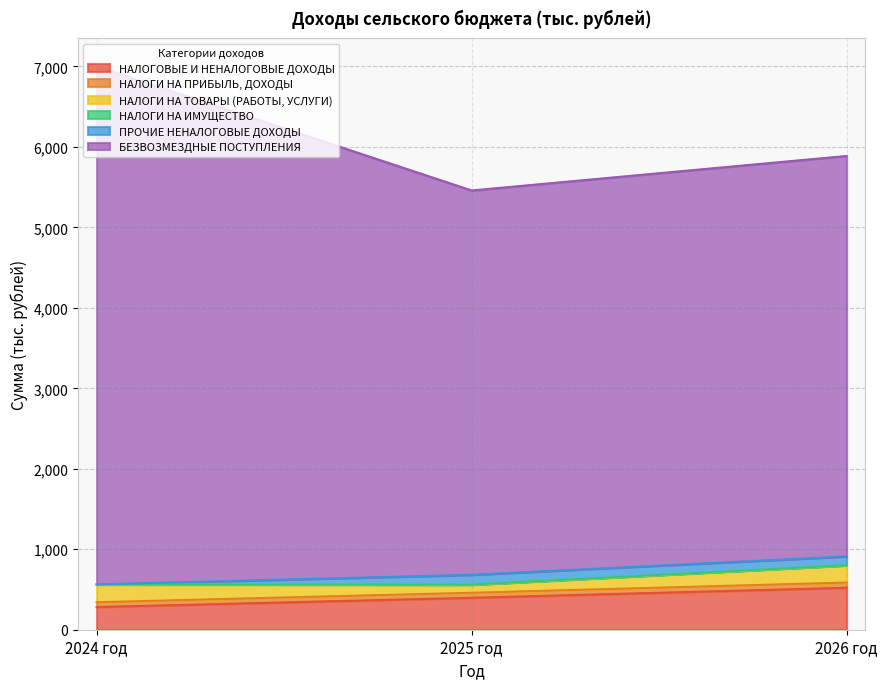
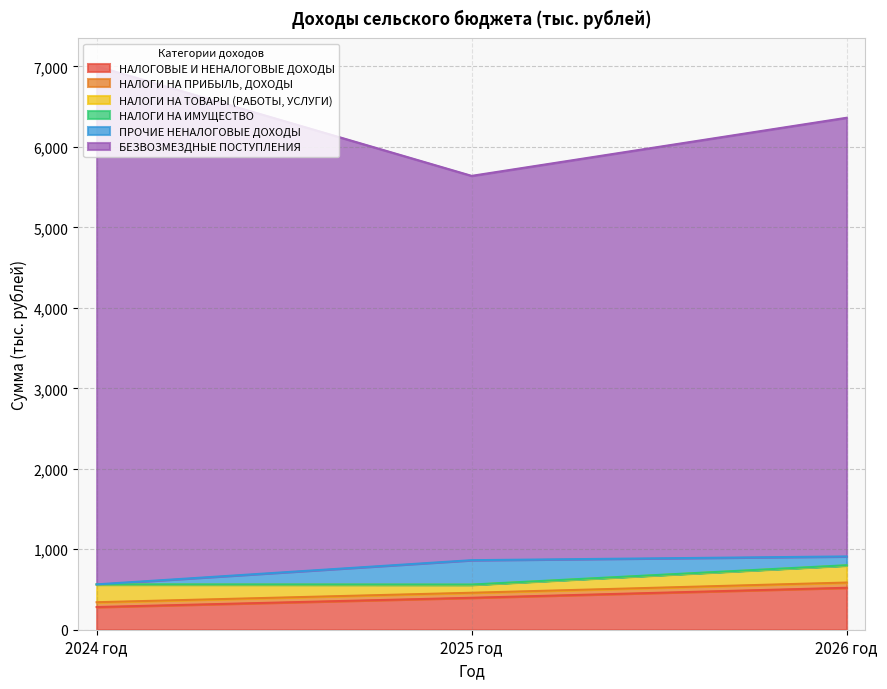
ПРОЧИЕ НЕНАЛОГОВЫЕ ДОХОДЫ, 2025 год: 100 -> 300
БЕЗВОЗМЕЗДНЫЕ ПОСТУПЛЕНИЯ, 2026 год: 5,000 -> 5,500
